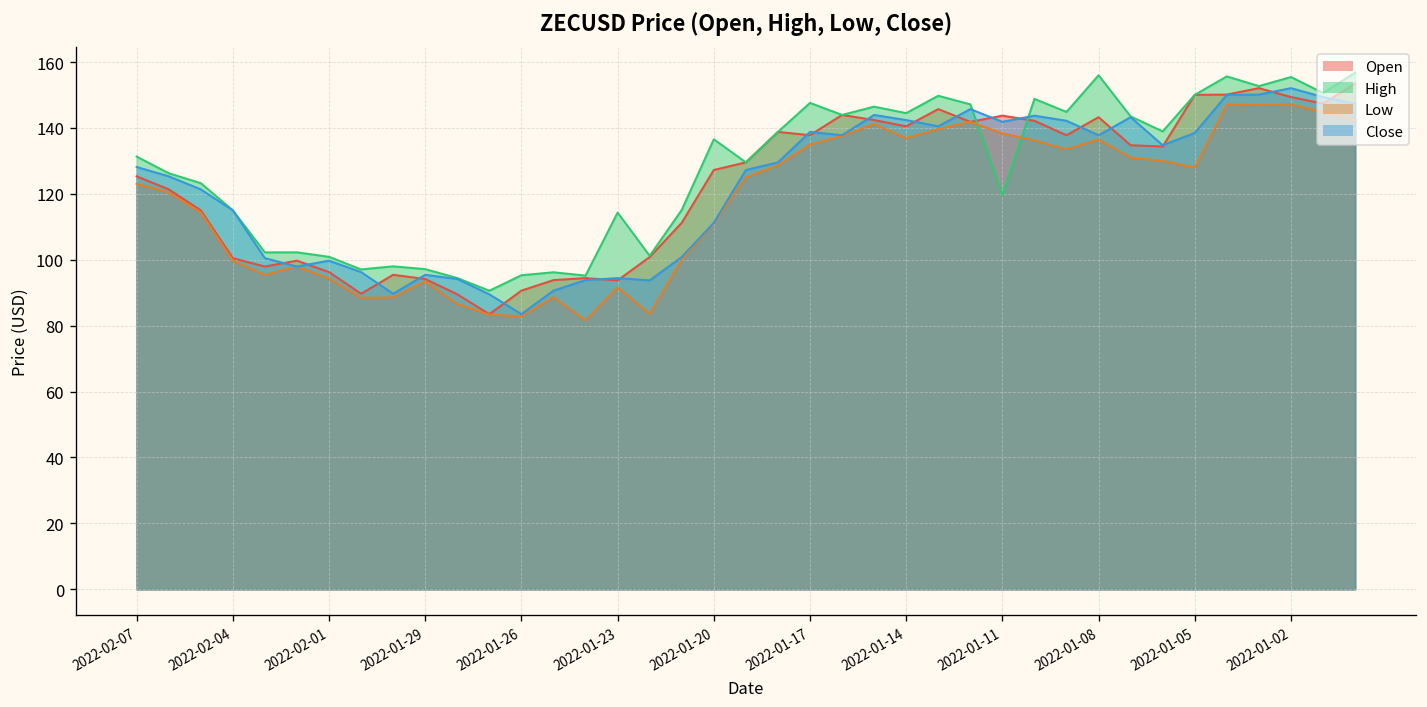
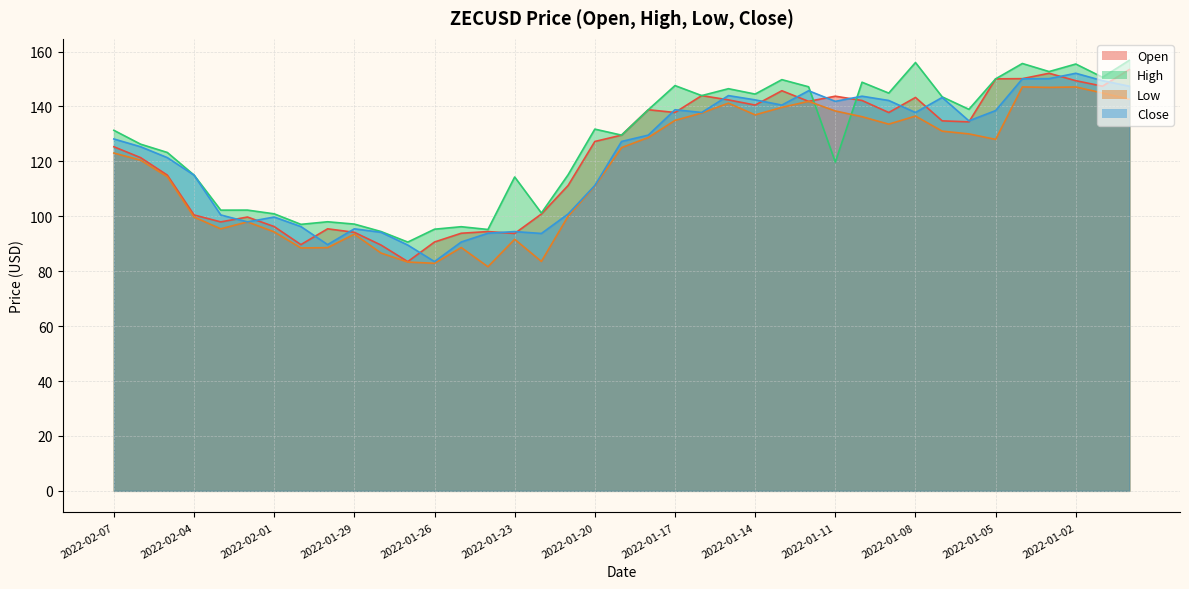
High, 2022-01-20: 137 -> 132
